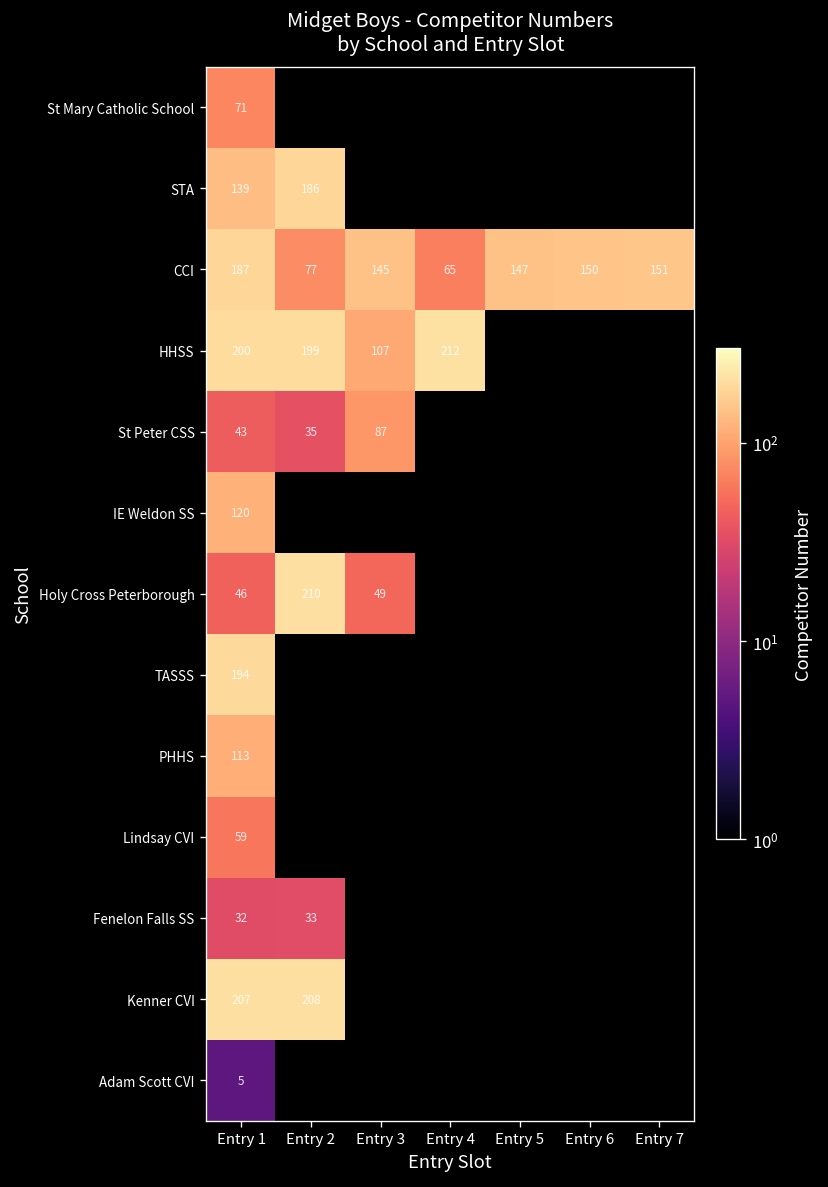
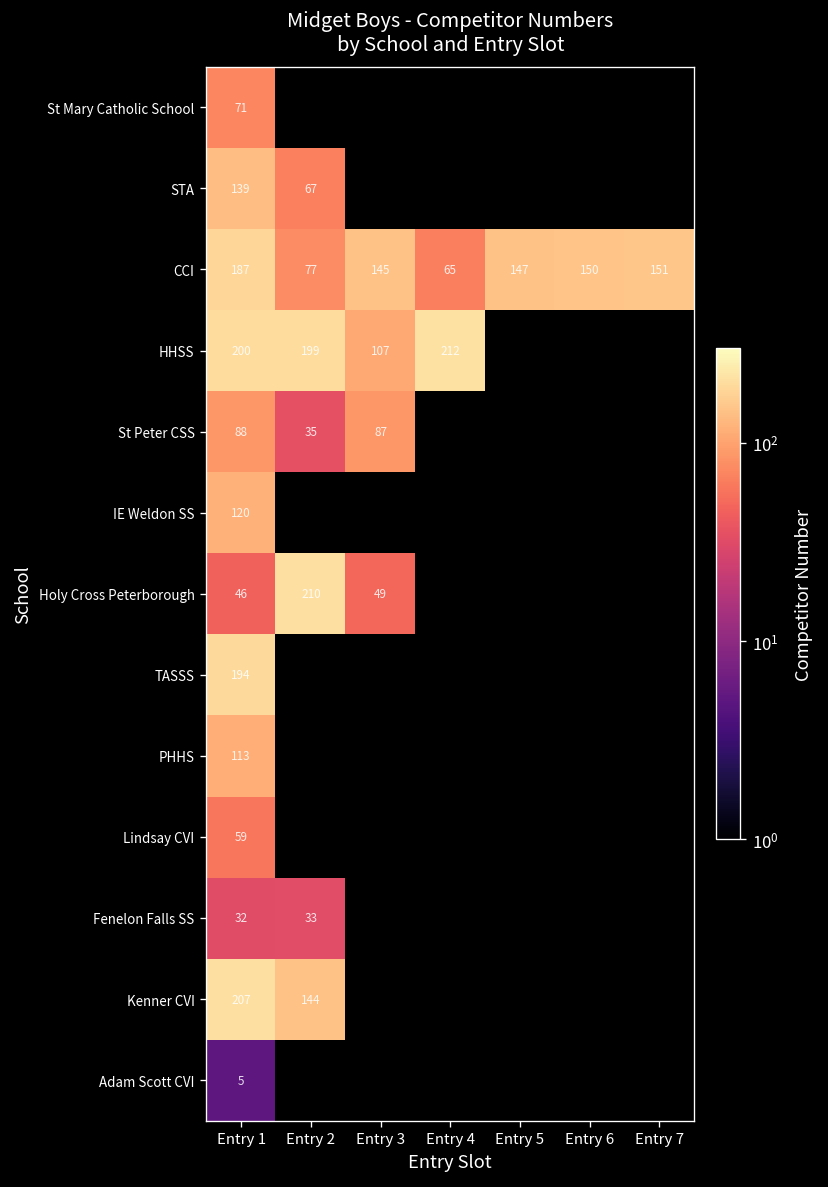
STA, Entry 2: 186 -> 67
St Peter CSS, Entry 1: 43 -> 88
Kenner CVI, Entry 2: 208 -> 144
